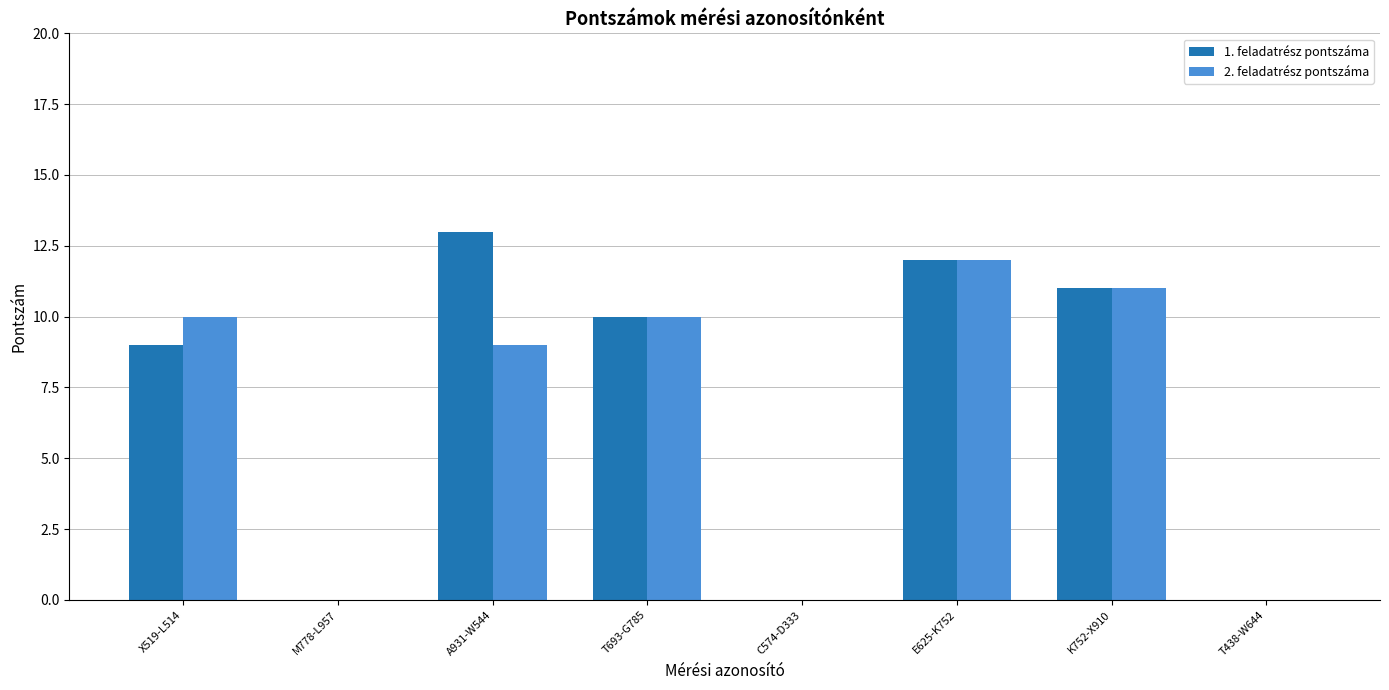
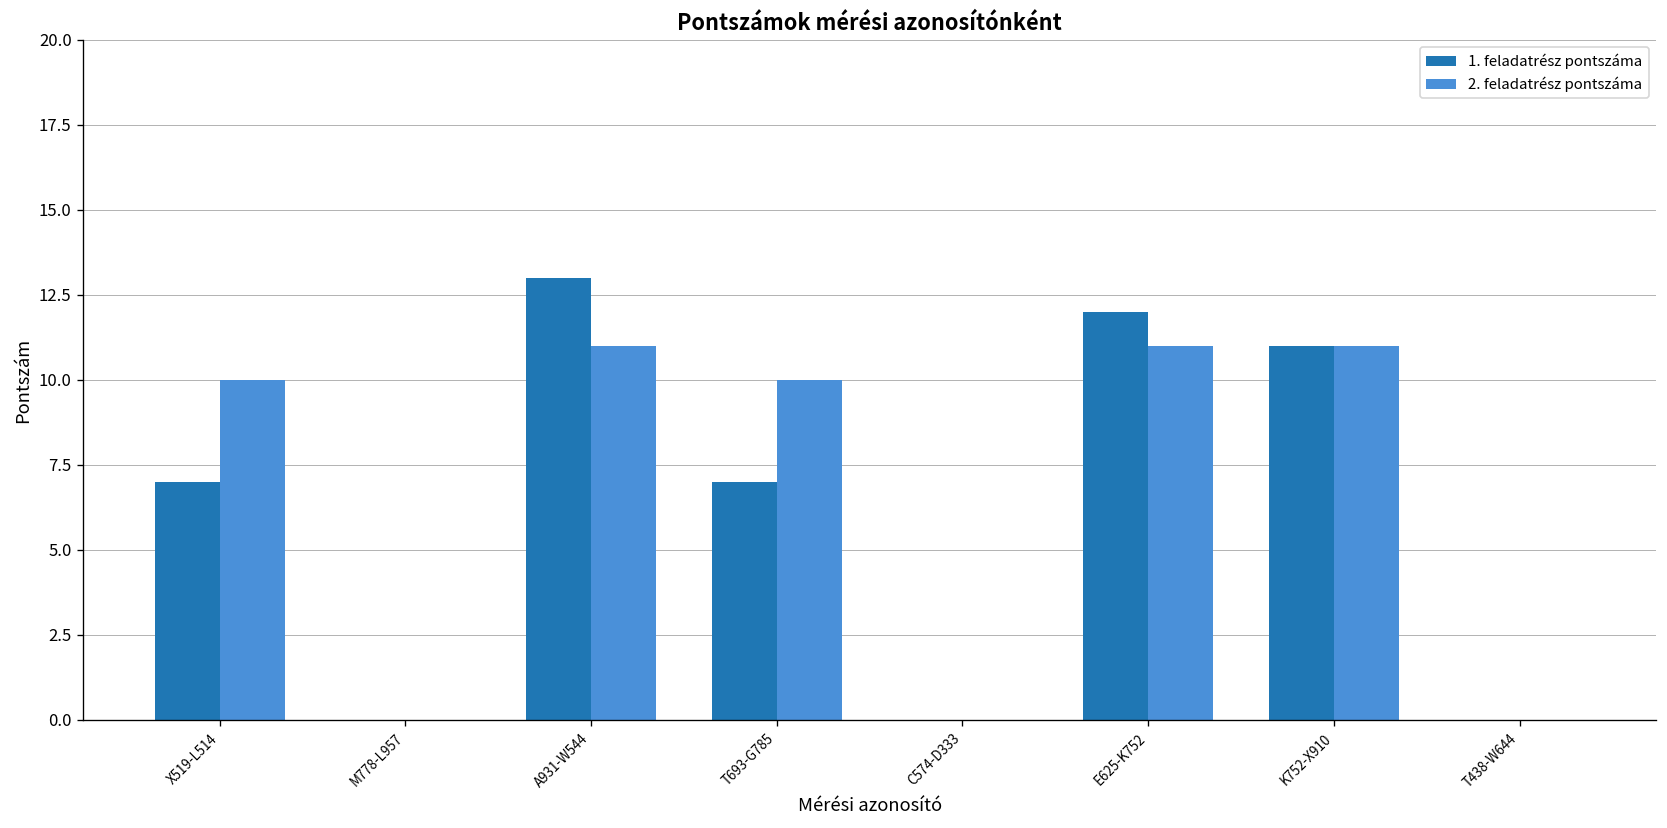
1. feladatrész pontszáma, X519-L514: 9 -> 7
2. feladatrész pontszáma, A931-W544: 9 -> 11
1. feladatrész pontszáma, T693-G785: 10 -> 7
2. feladatrész pontszáma, E625-K752: 12 -> 11
